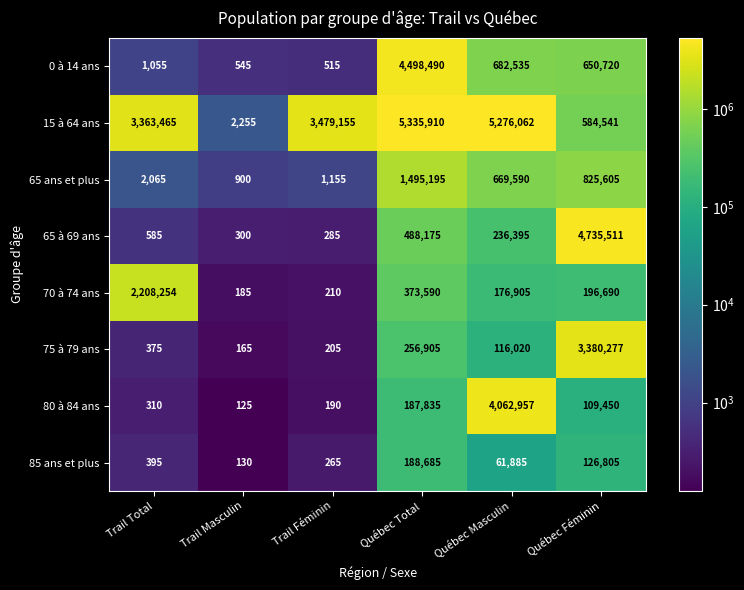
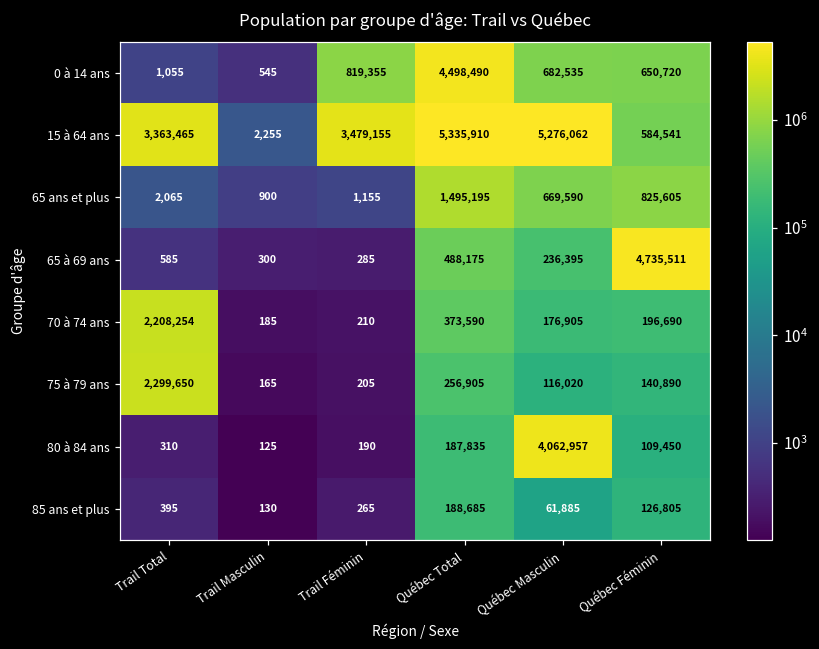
0 à 14 ans, Trail Féminin: 515 -> 819,355
75 à 79 ans, Trail Total: 375 -> 2,299,650
75 à 79 ans, Québec Féminin: 3,380,277 -> 140,890
